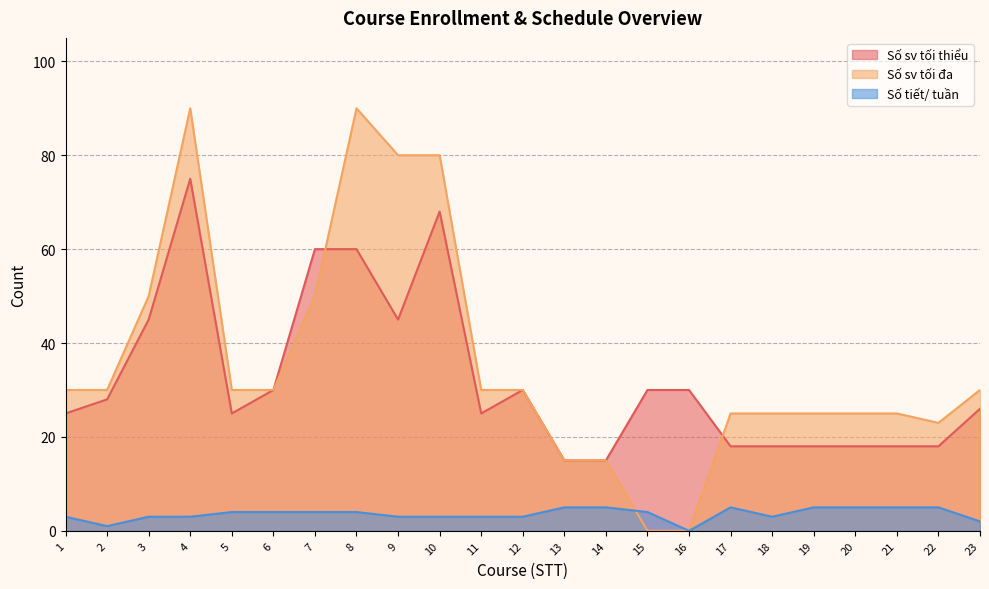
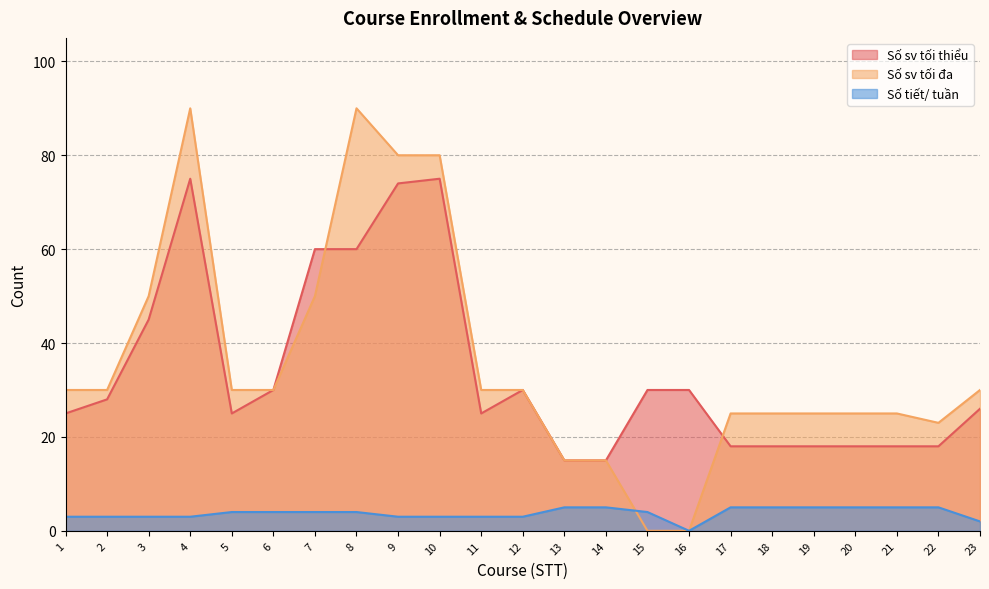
Số tiết/ tuần, 2: 1 -> 3
Số sv tối thiểu, 9: 45 -> 74
Số sv tối thiểu, 10: 68 -> 75
Số tiết/ tuần, 18: 3 -> 5
